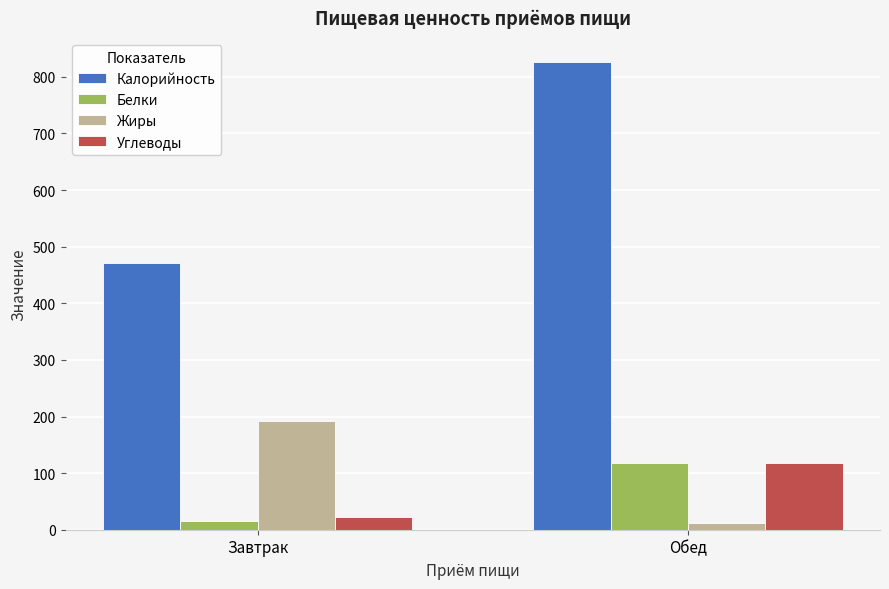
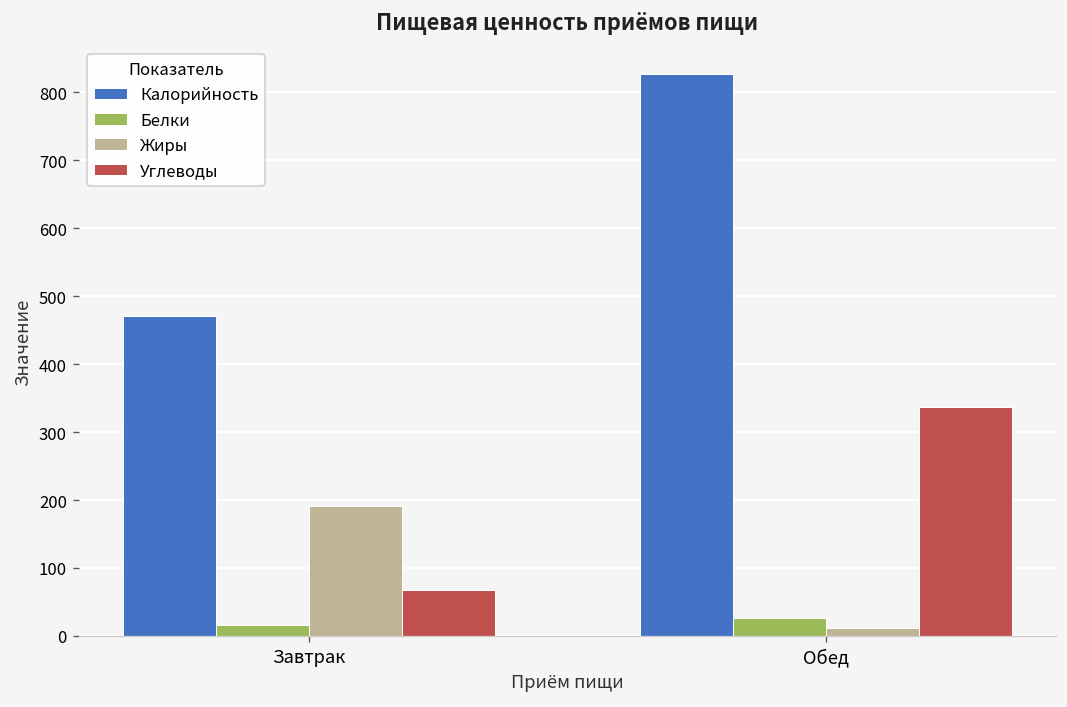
Углеводы, Завтрак: 20 -> 70
Белки, Обед: 120 -> 30
Углеводы, Обед: 120 -> 340
